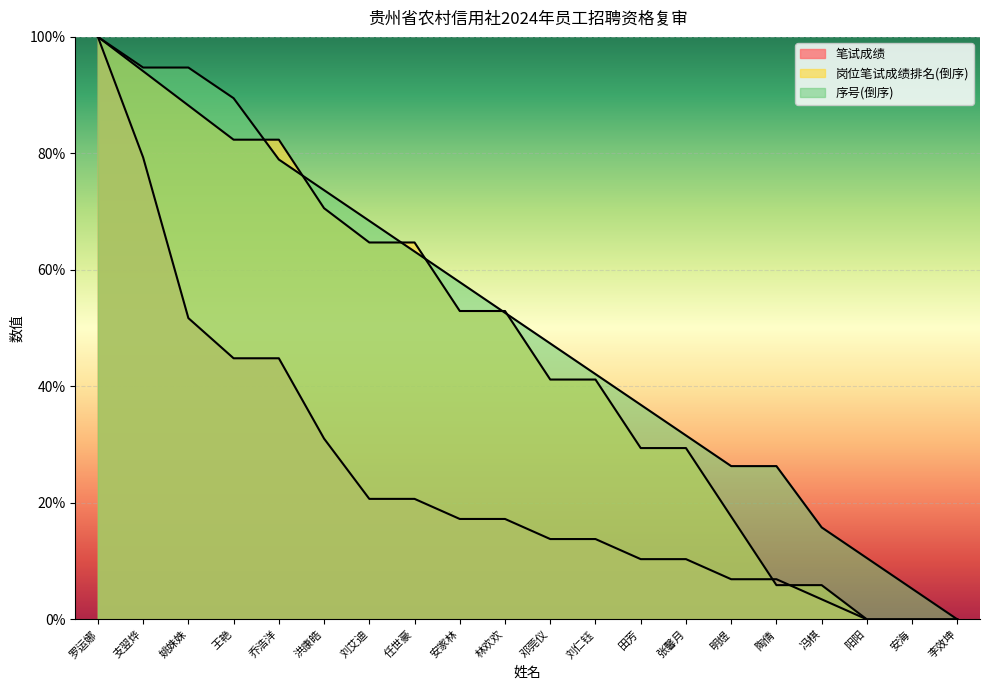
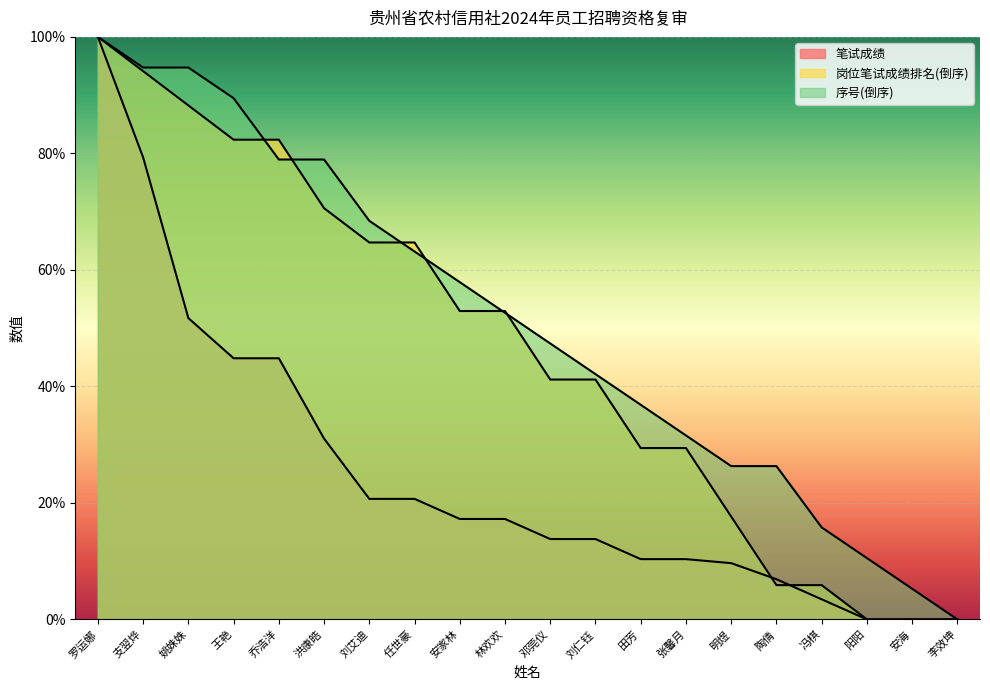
序号(倒序), 洪康皓: 74% -> 79%
笔试成绩, 明煜: 7% -> 10%
